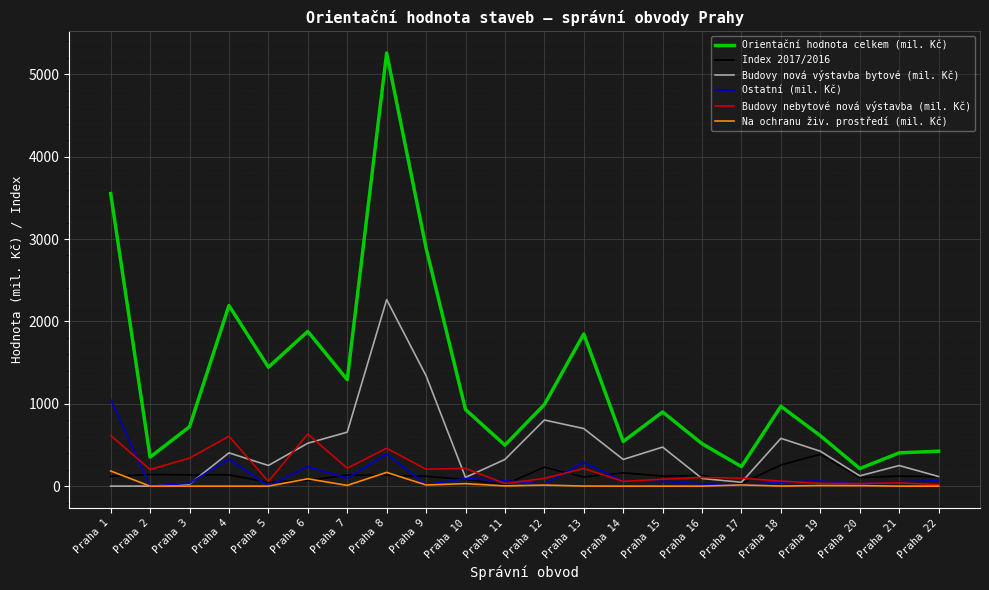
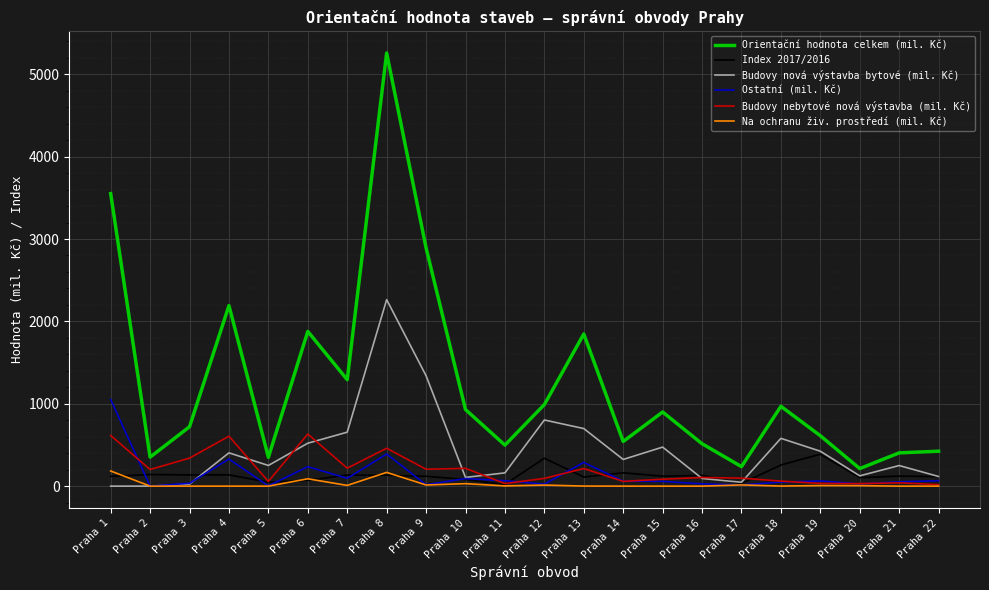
Orientační hodnota celkem (mil. Kč), Praha 5: 1400 -> 400
Budovy nová výstavba bytové (mil. Kč), Praha 11: 300 -> 200
Index 2017/2016, Praha 12: 200 -> 300
